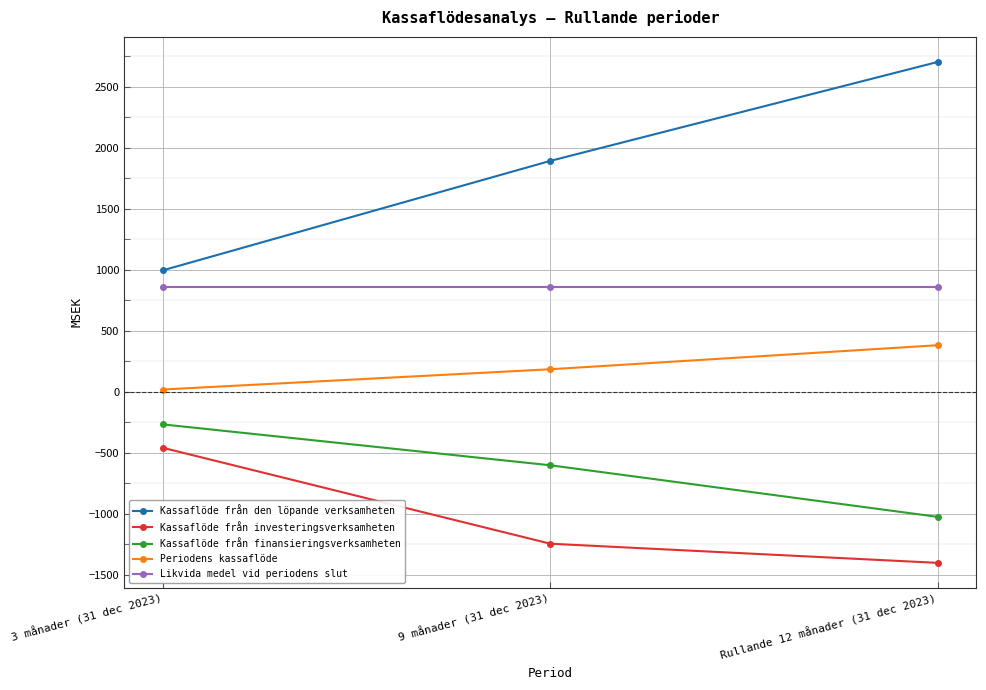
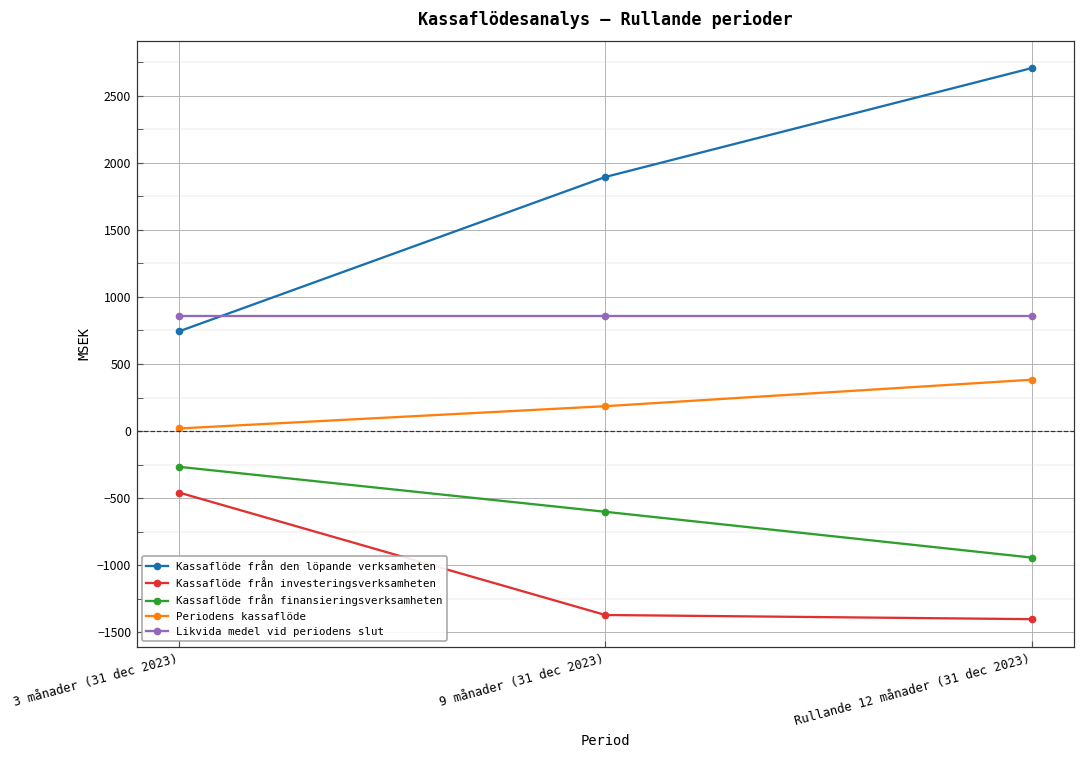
Kassaflöde från den löpande verksamheten, 3 månader (31 dec 2023): 1000 -> 740
Kassaflöde från investeringsverksamheten, 9 månader (31 dec 2023): -1240 -> -1370
Kassaflöde från finansieringsverksamheten, Rullande 12 månader (31 dec 2023): -1020 -> -940
